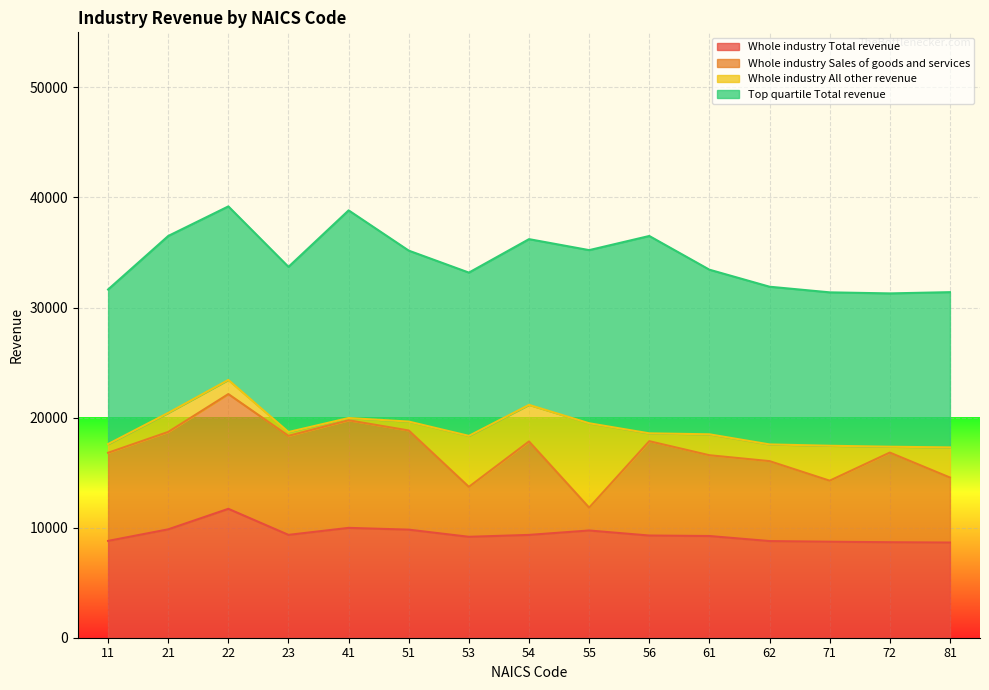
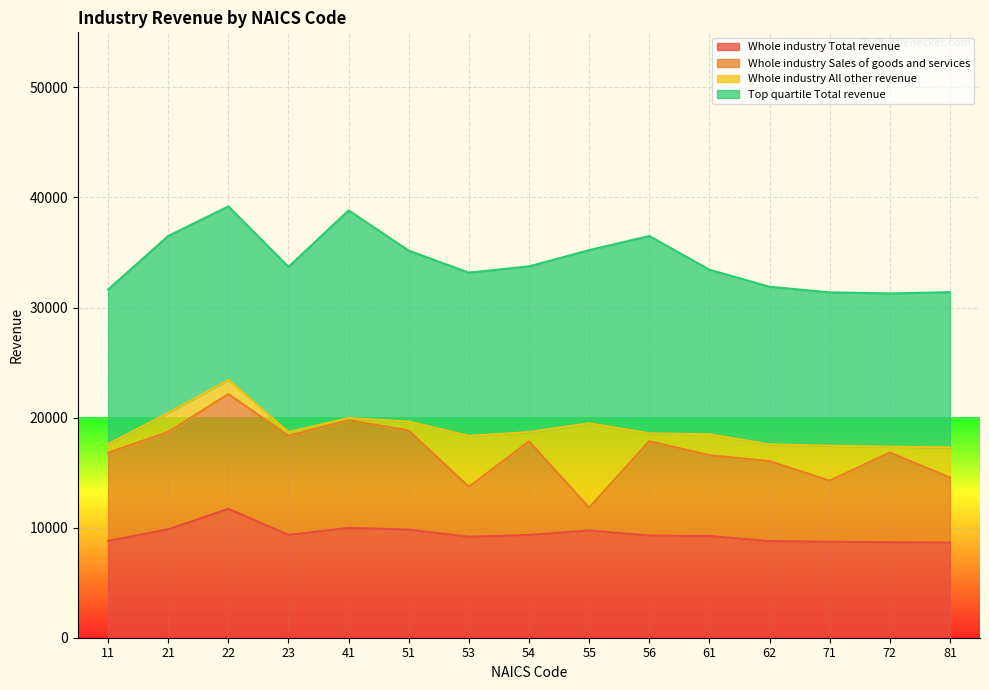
Whole industry All other revenue, 54: 3300 -> 800
